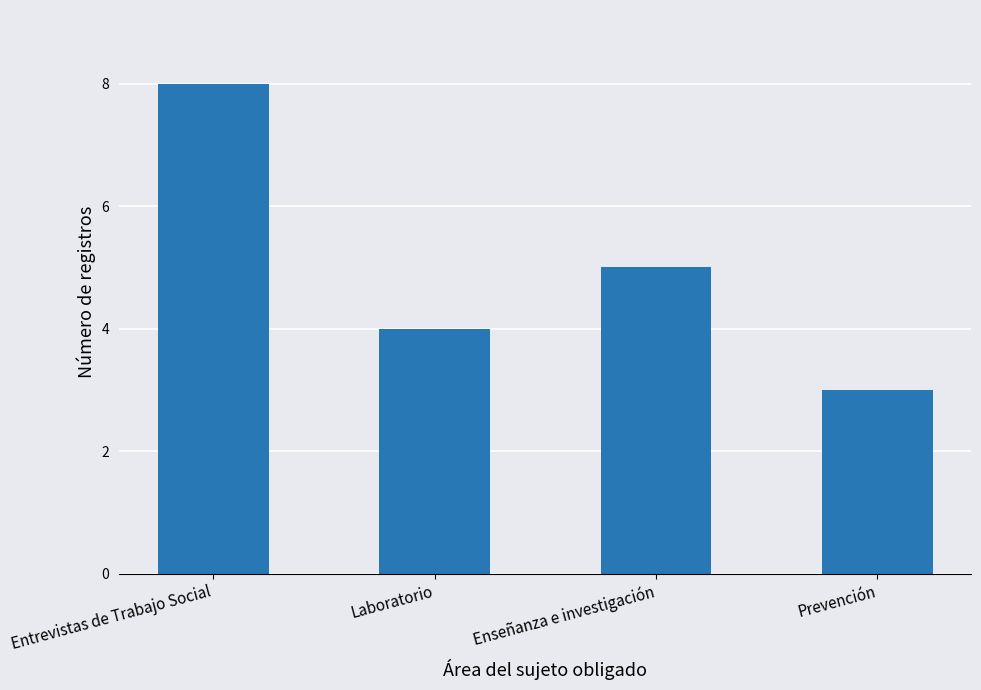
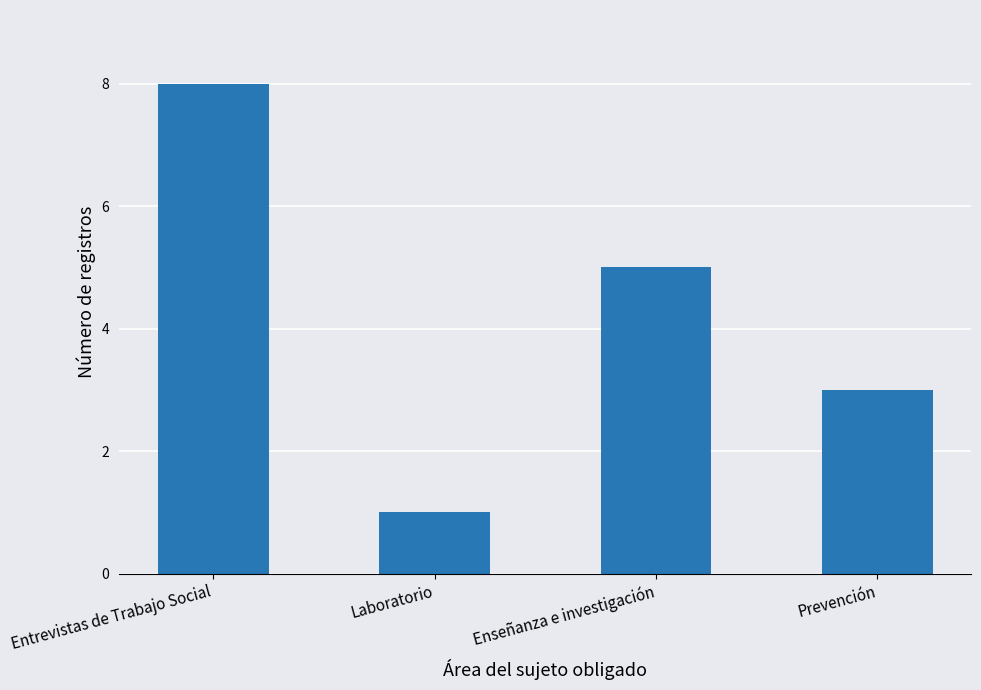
Laboratorio: 4 -> 1
